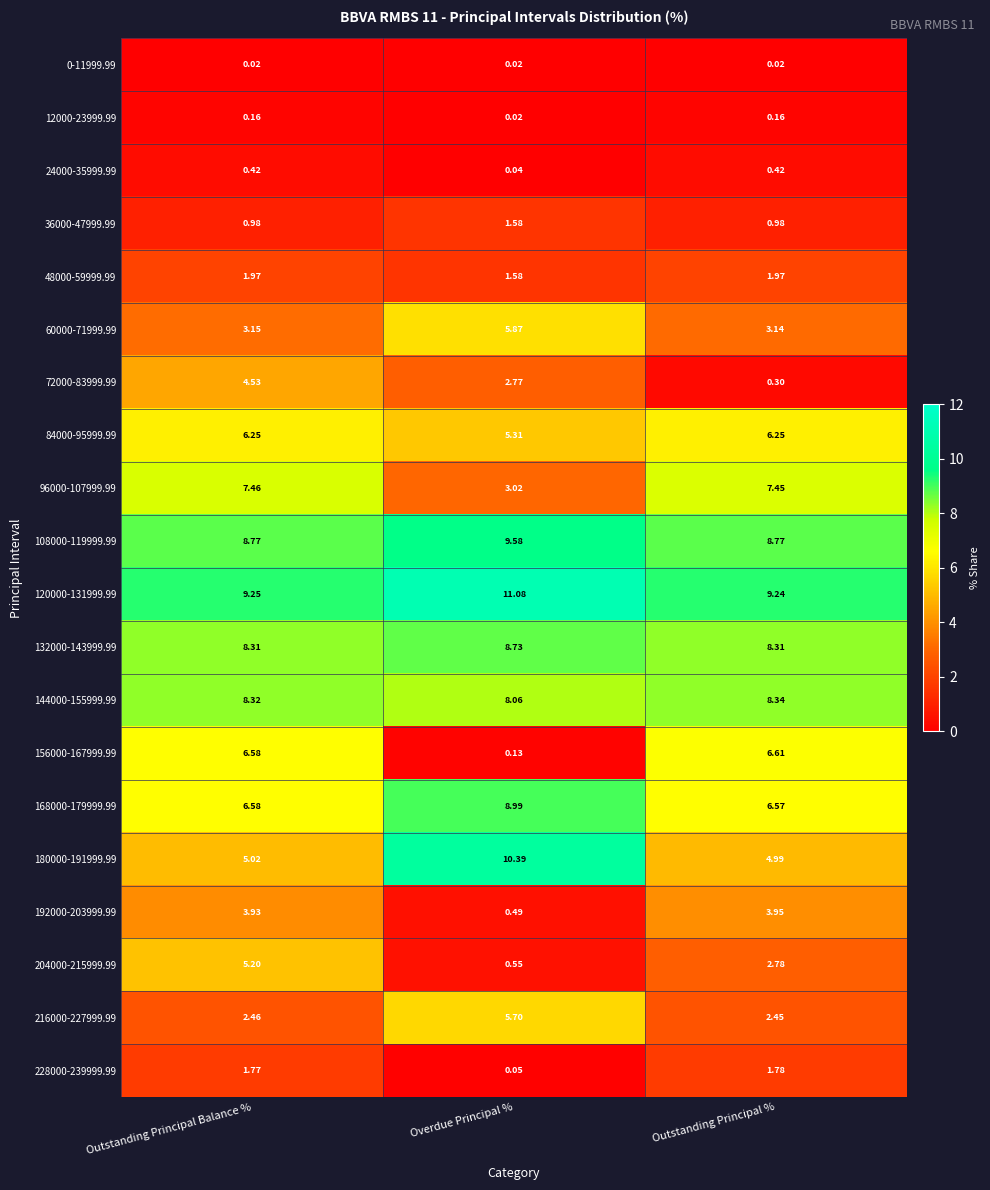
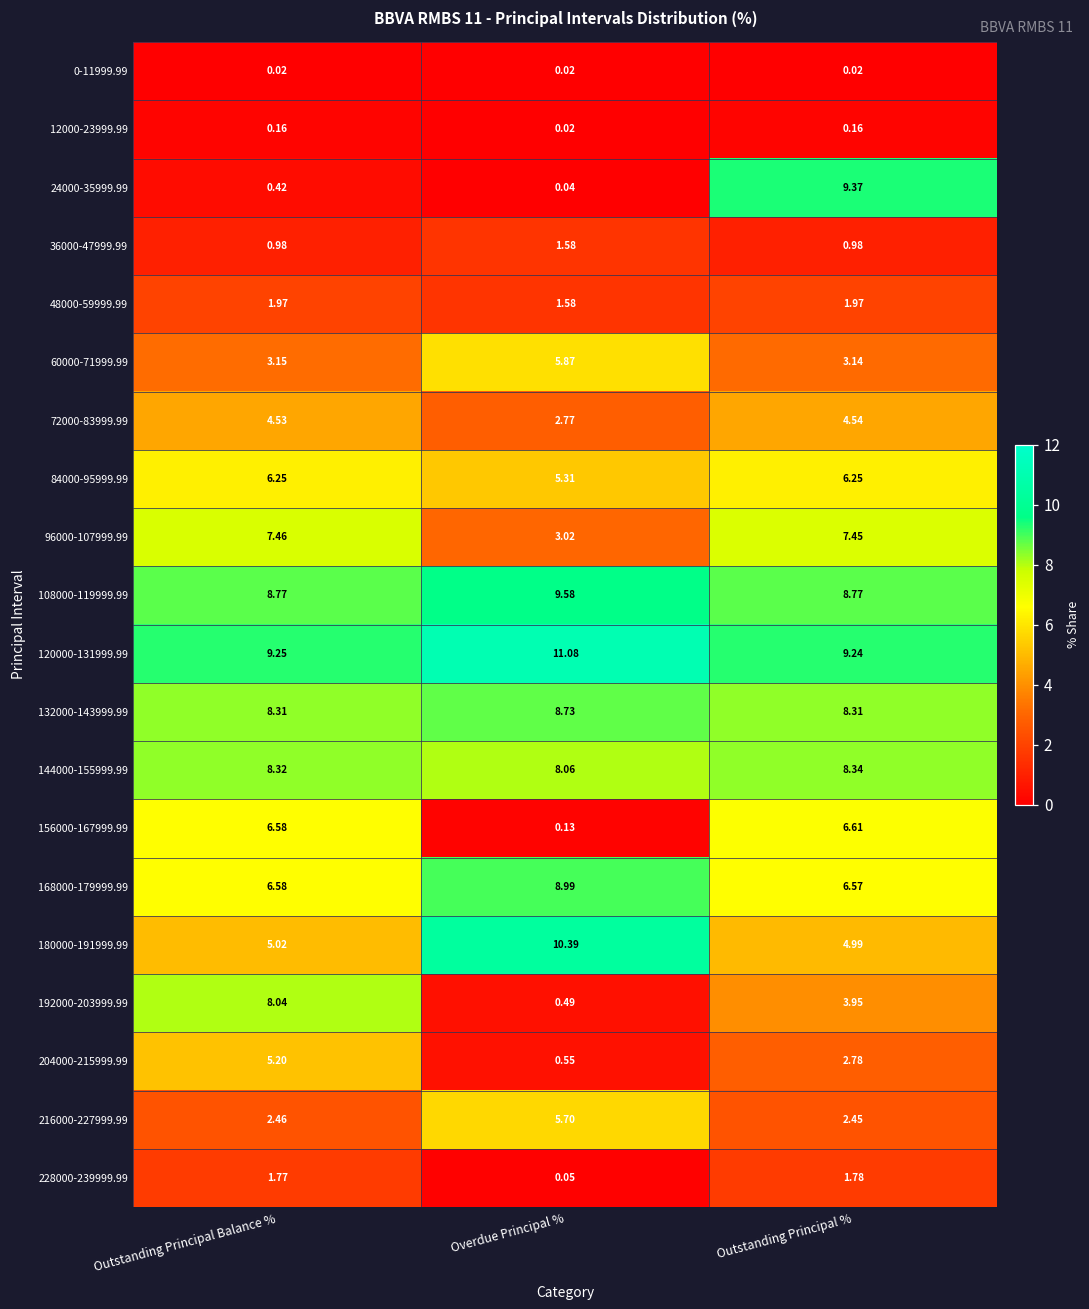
24000-35999.99, Outstanding Principal %: 0.42 -> 9.37
72000-83999.99, Outstanding Principal %: 0.30 -> 4.54
192000-203999.99, Outstanding Principal Balance %: 3.93 -> 8.04
